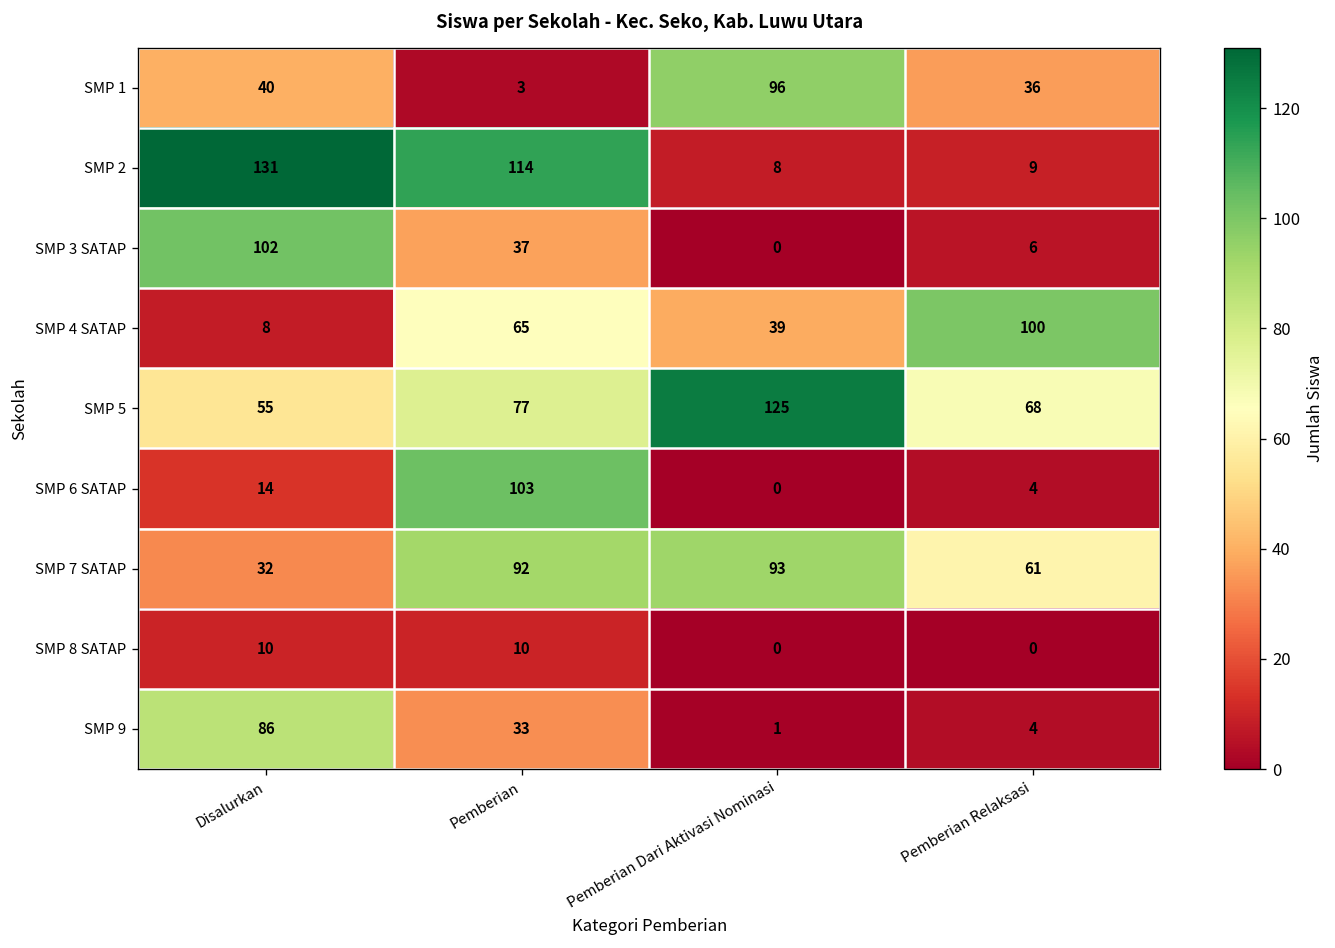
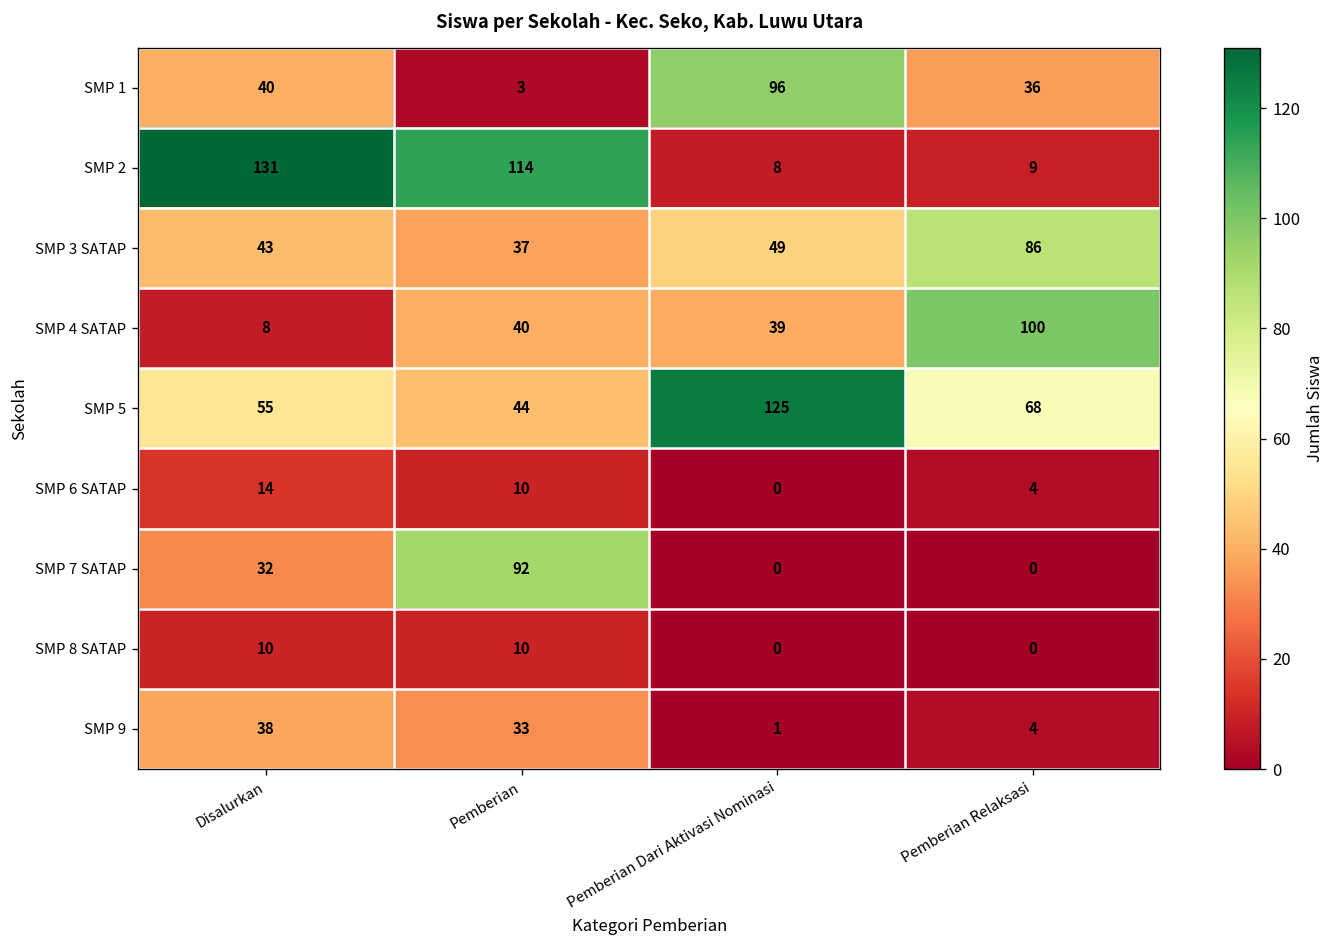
SMP 3 SATAP, Disalurkan: 102 -> 43
SMP 3 SATAP, Pemberian Dari Aktivasi Nominasi: 0 -> 49
SMP 3 SATAP, Pemberian Relaksasi: 6 -> 86
SMP 4 SATAP, Pemberian: 65 -> 40
SMP 5, Pemberian: 77 -> 44
SMP 6 SATAP, Pemberian: 103 -> 10
SMP 7 SATAP, Pemberian Dari Aktivasi Nominasi: 93 -> 0
SMP 7 SATAP, Pemberian Relaksasi: 61 -> 0
SMP 9, Disalurkan: 86 -> 38
